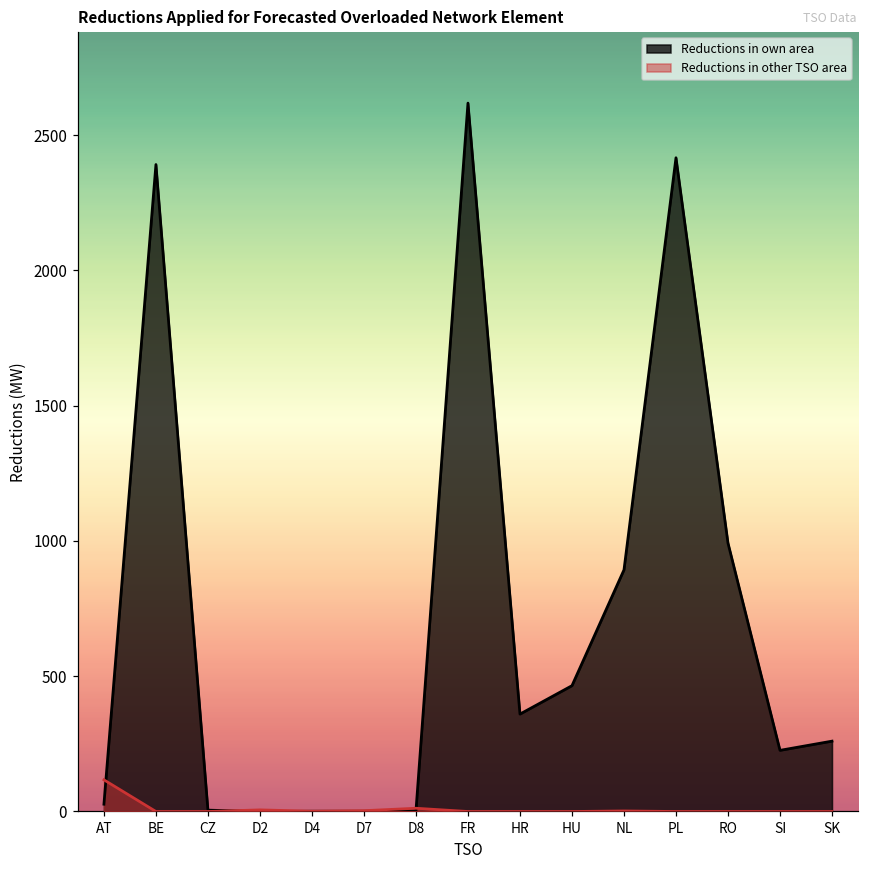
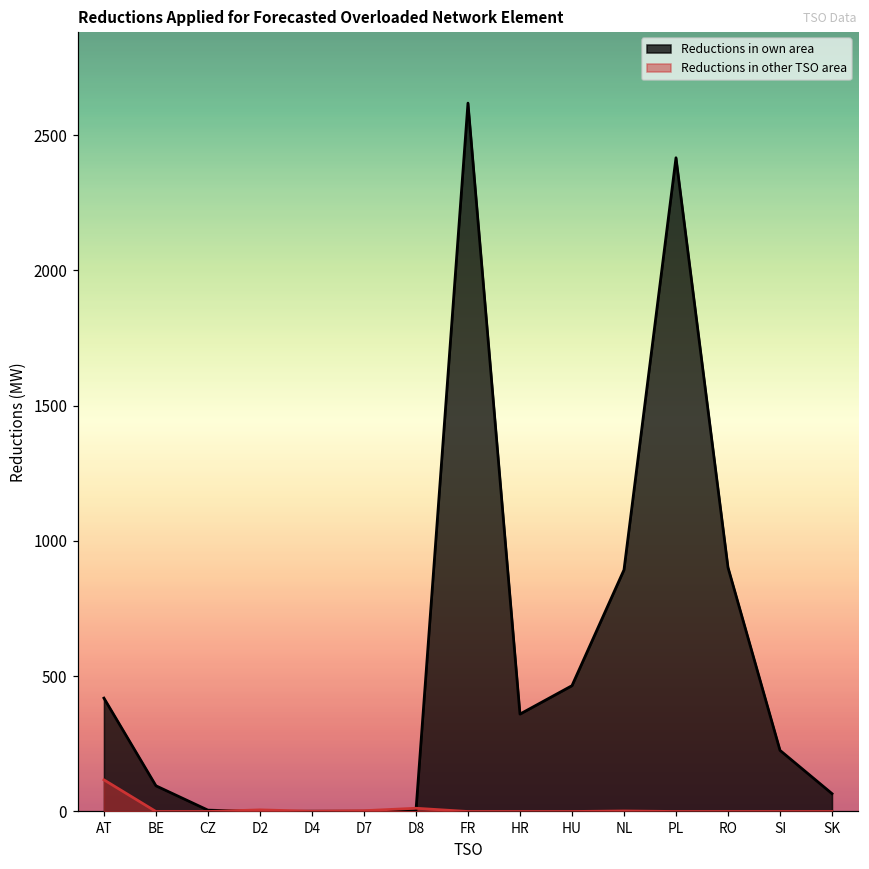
Reductions in own area, AT: 30 -> 420
Reductions in own area, BE: 2390 -> 100
Reductions in own area, RO: 990 -> 900
Reductions in own area, SK: 260 -> 70
